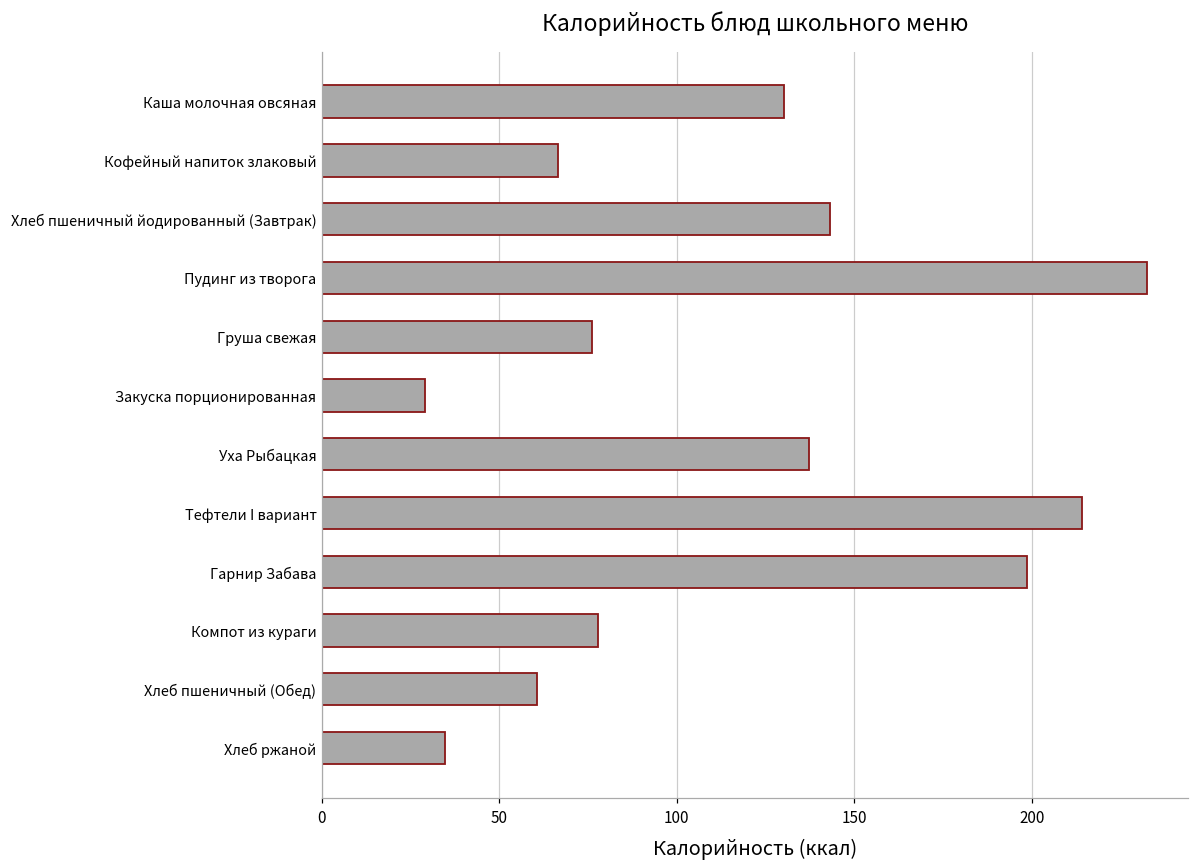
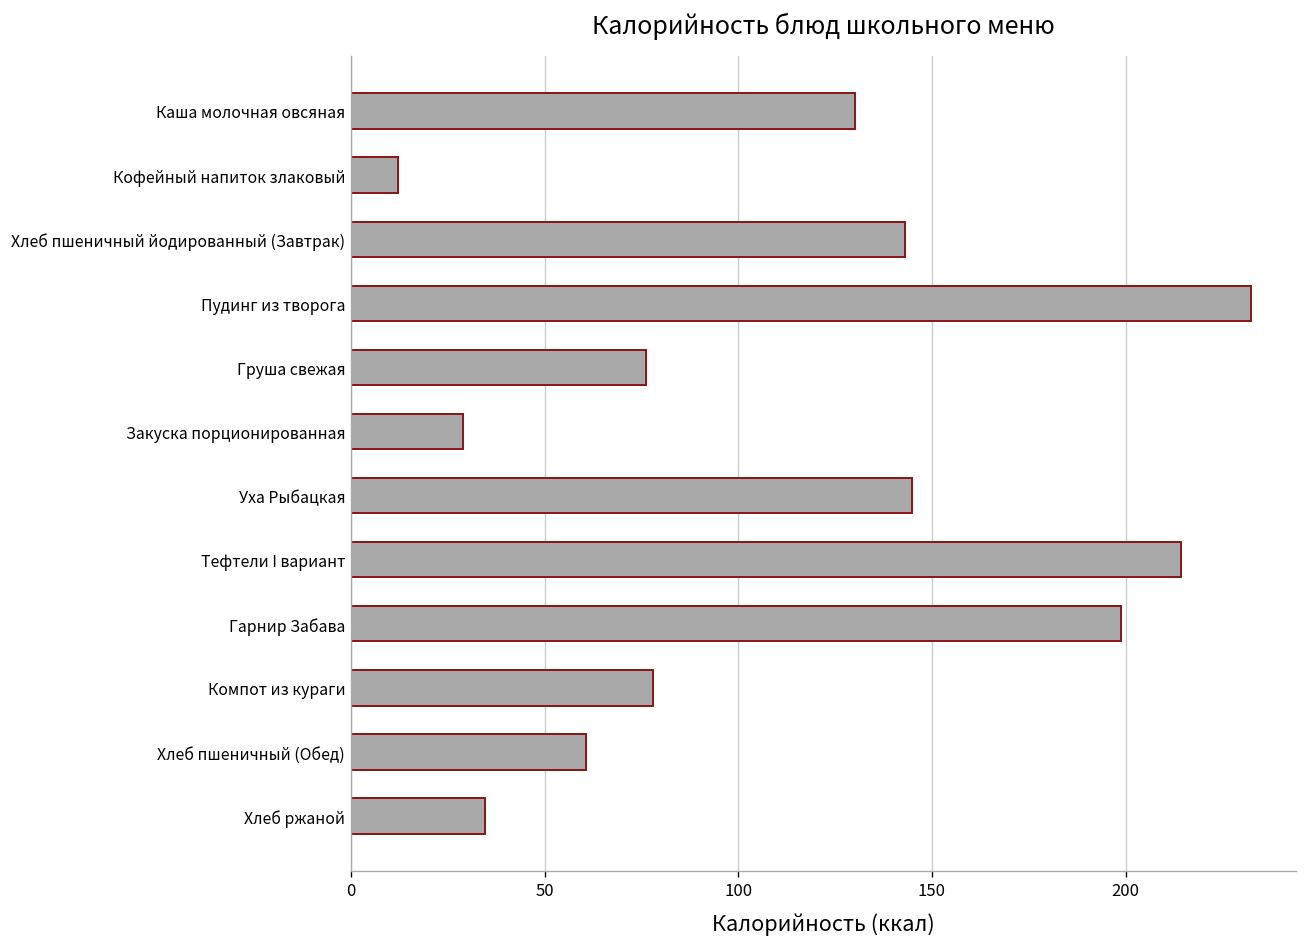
Кофейный напиток злаковый: 67 -> 12
Уха Рыбацкая: 137 -> 145
